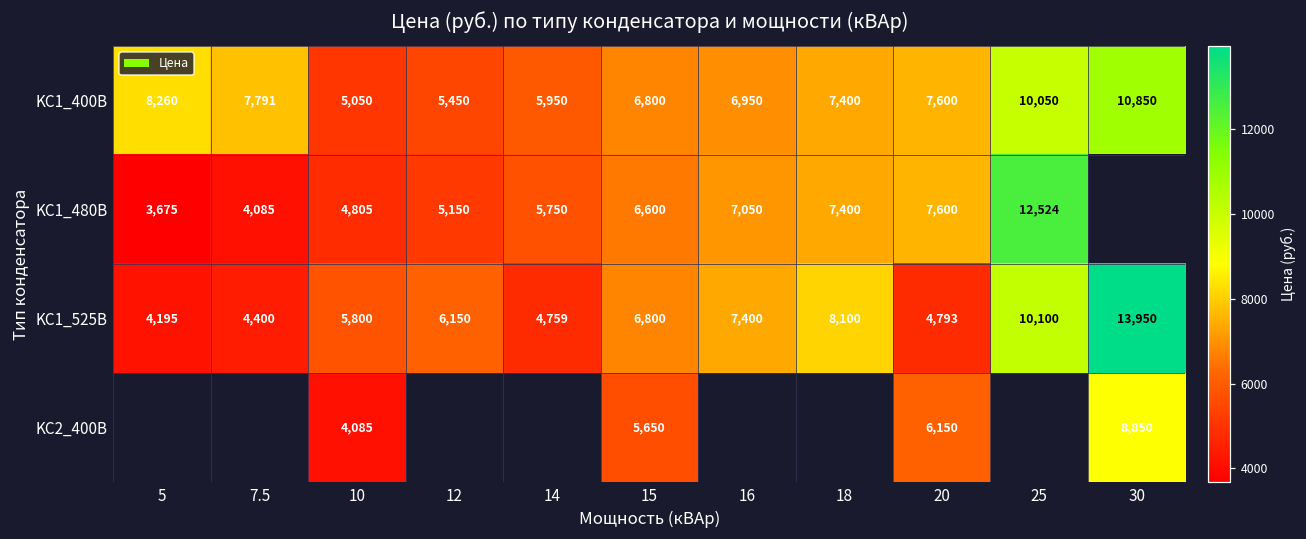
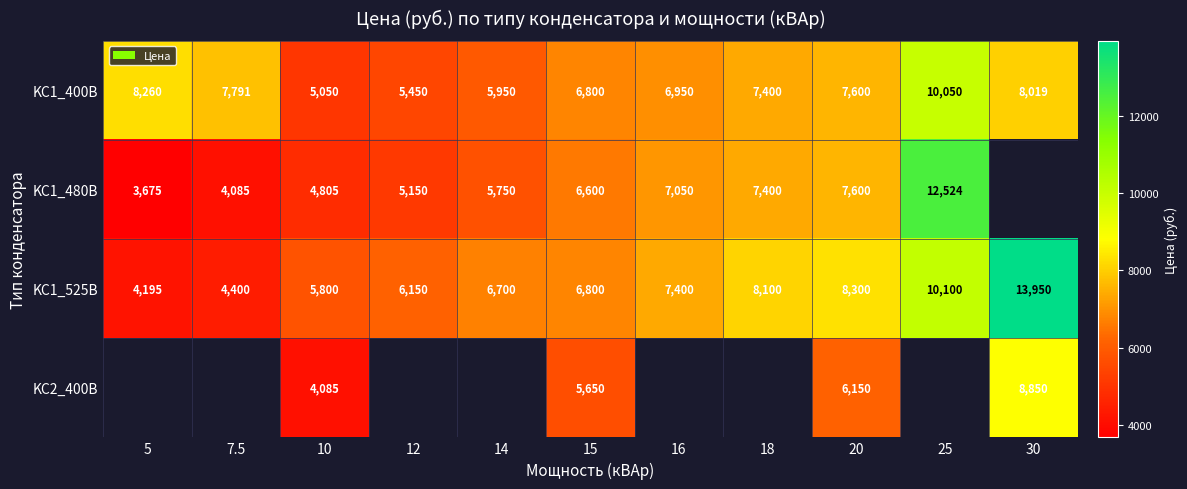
KC1_400В, 30: 10,850 -> 8,019
KC1_525В, 14: 4,759 -> 6,700
KC1_525В, 20: 4,793 -> 8,300
